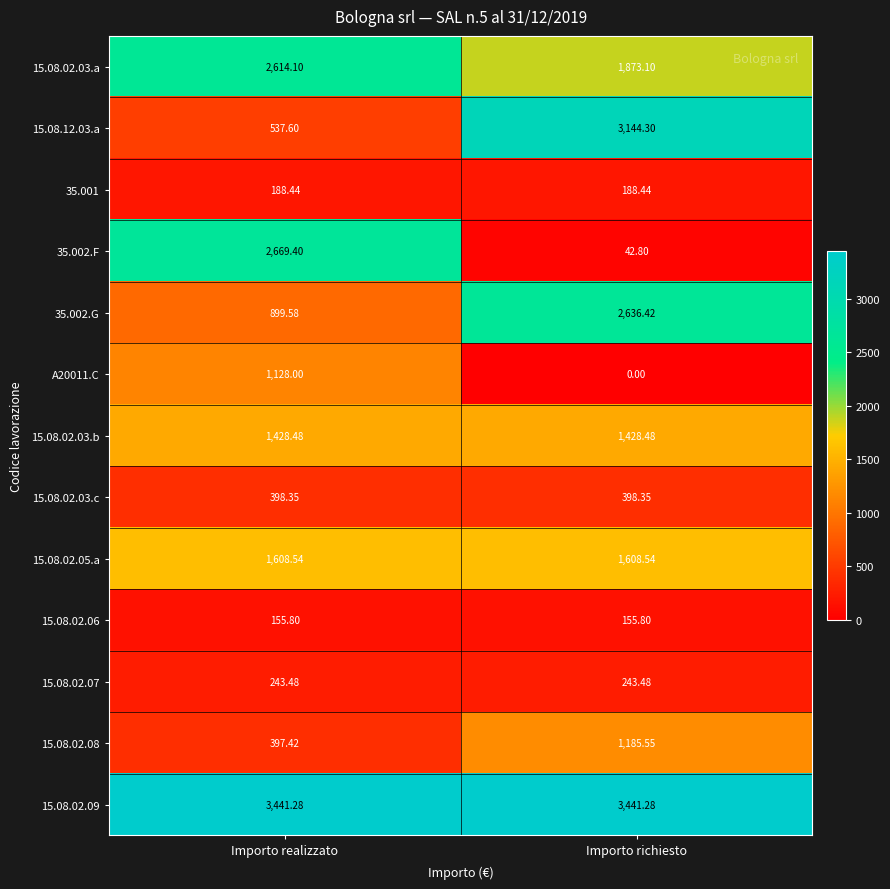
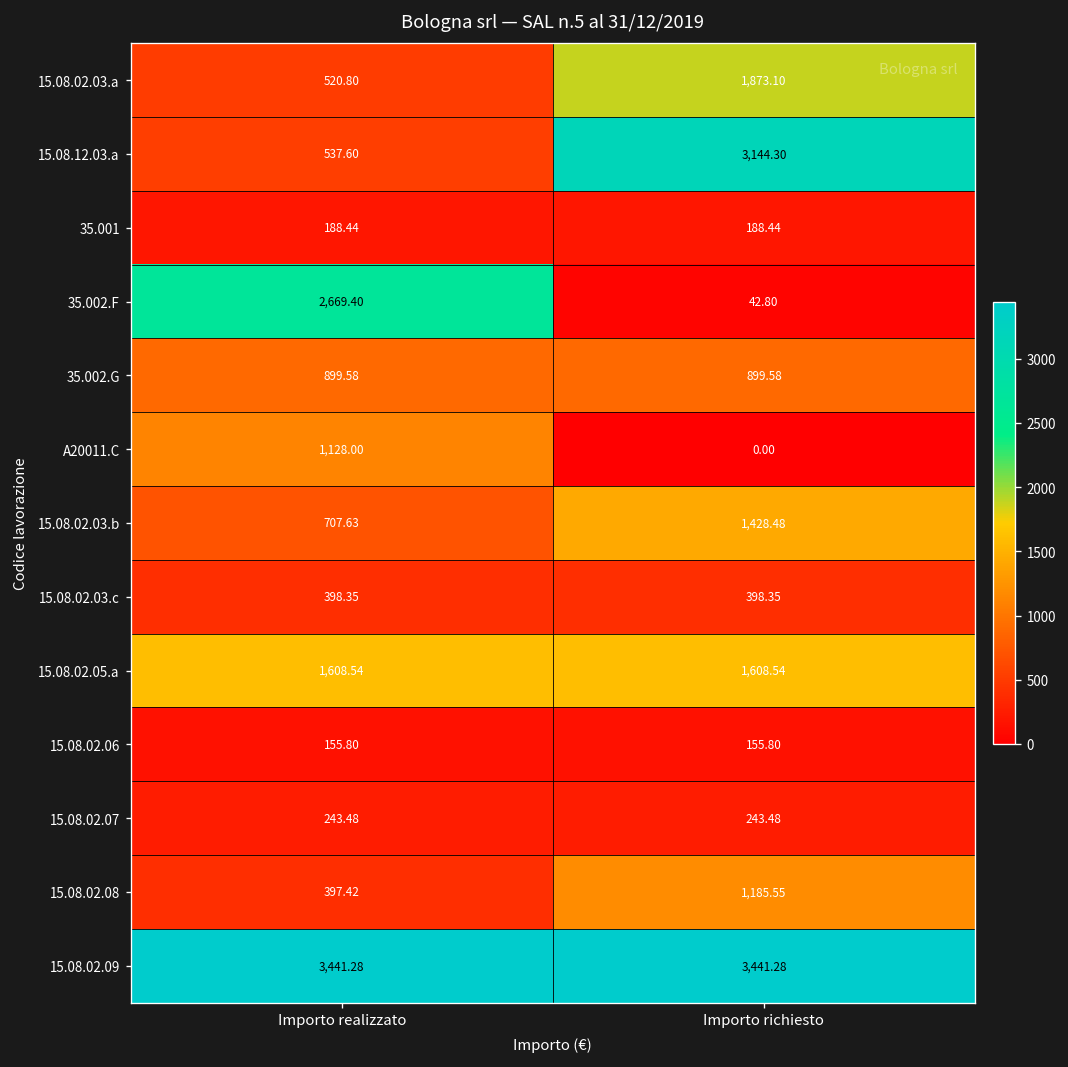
15.08.02.03.a, Importo realizzato: 2,614.10 -> 520.80
35.002.G, Importo richiesto: 2,636.42 -> 899.58
15.08.02.03.b, Importo realizzato: 1,428.48 -> 707.63
